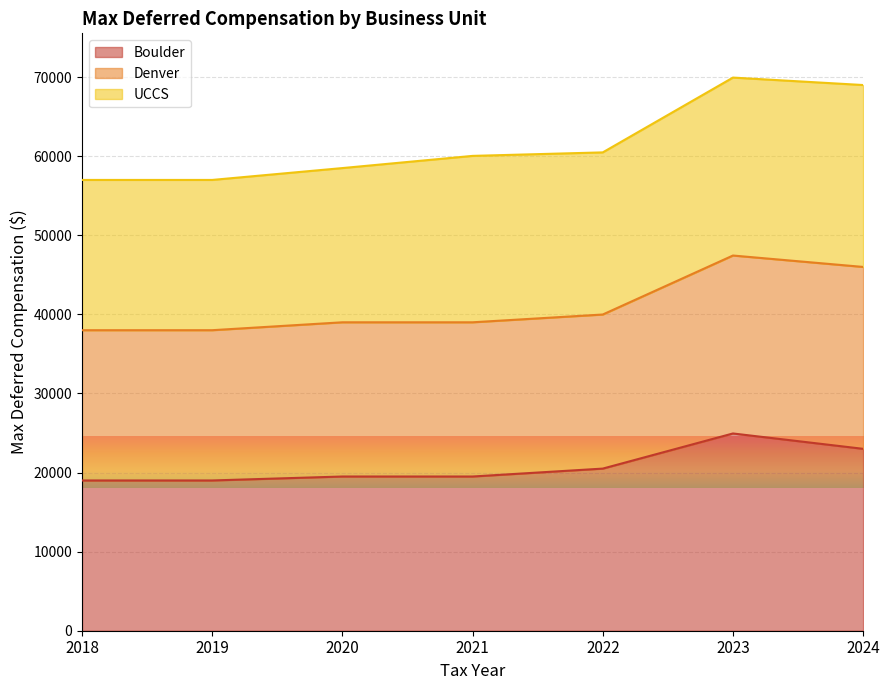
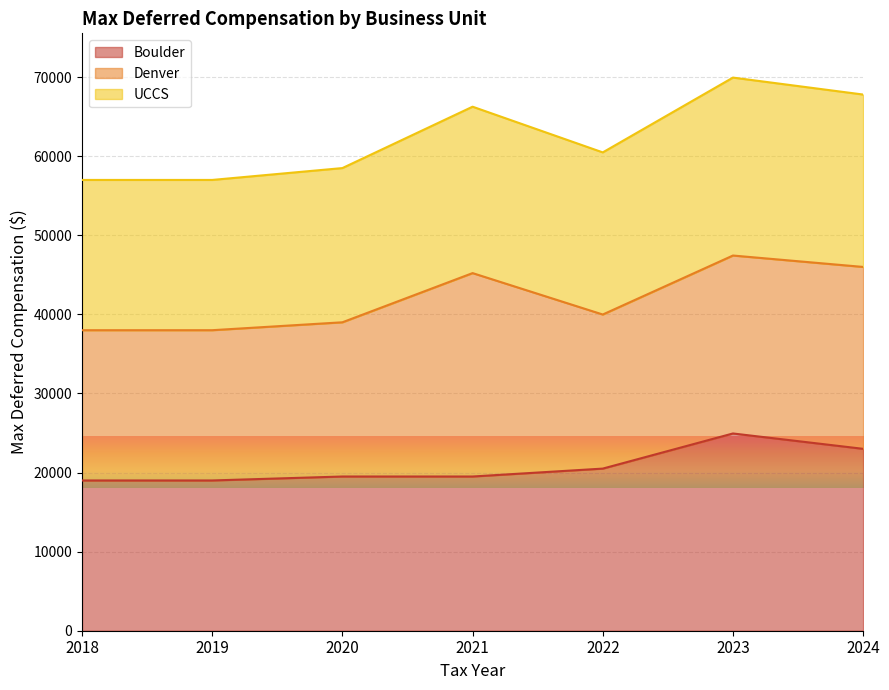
Denver, 2021: 20000 -> 26000
UCCS, 2024: 23000 -> 22000
